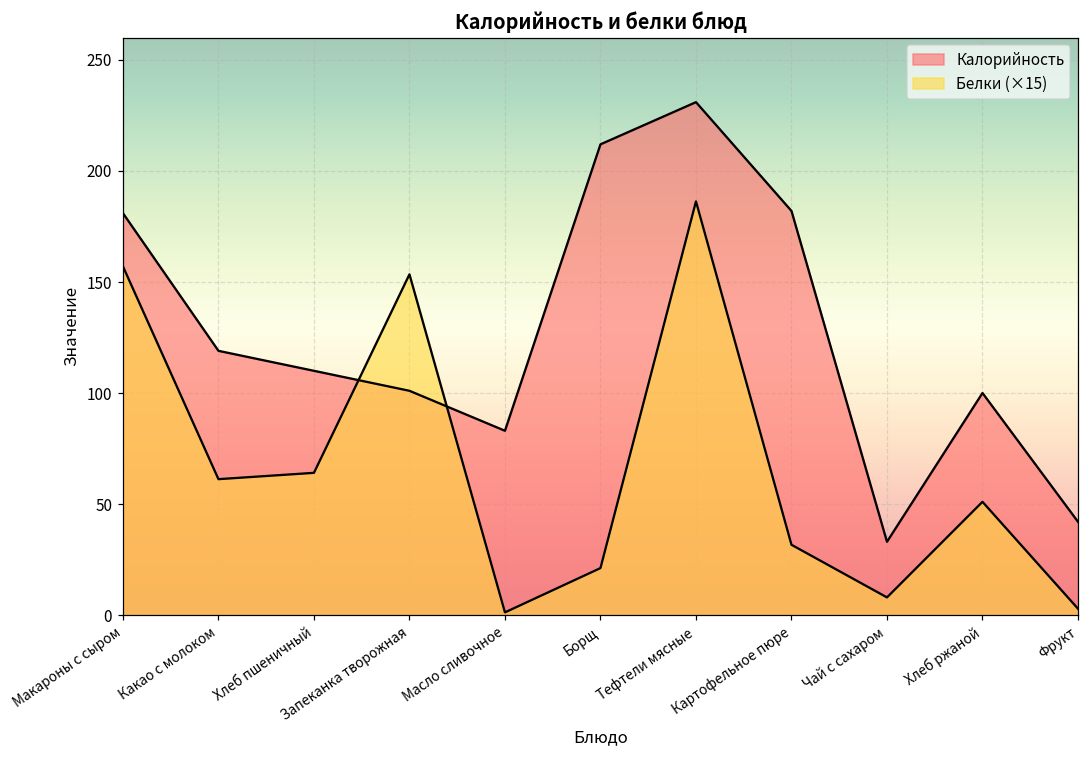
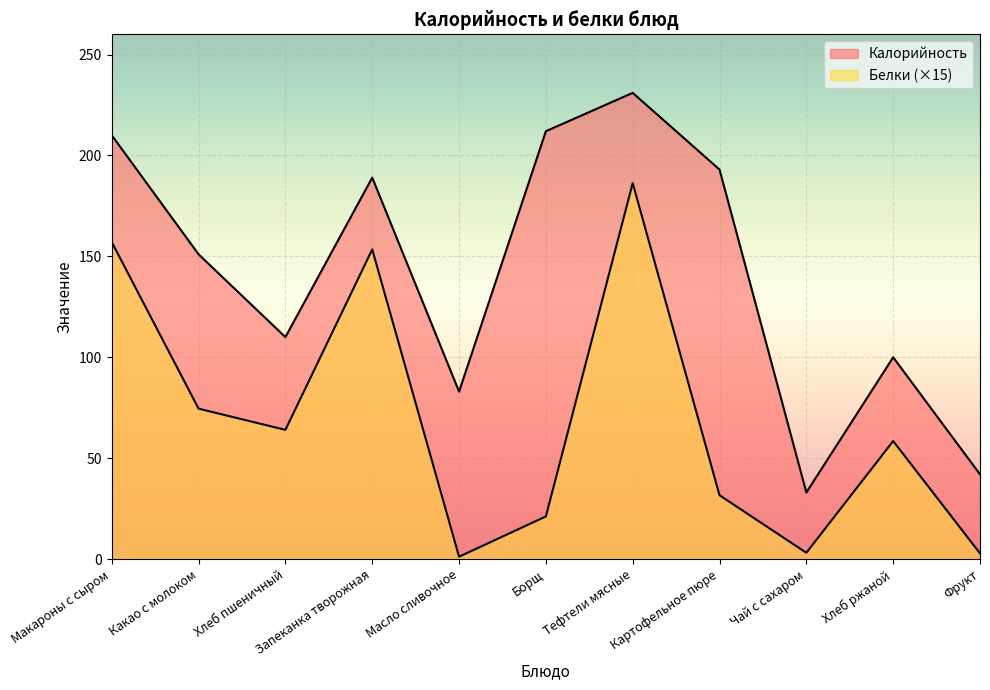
Калорийность, Макароны с сыром: 181 -> 210
Калорийность, Какао с молоком: 119 -> 151
Белки (×15), Какао с молоком: 61 -> 75
Калорийность, Запеканка творожная: 101 -> 189
Калорийность, Картофельное пюре: 182 -> 193
Белки (×15), Чай с сахаром: 8 -> 3
Белки (×15), Хлеб ржаной: 51 -> 59
